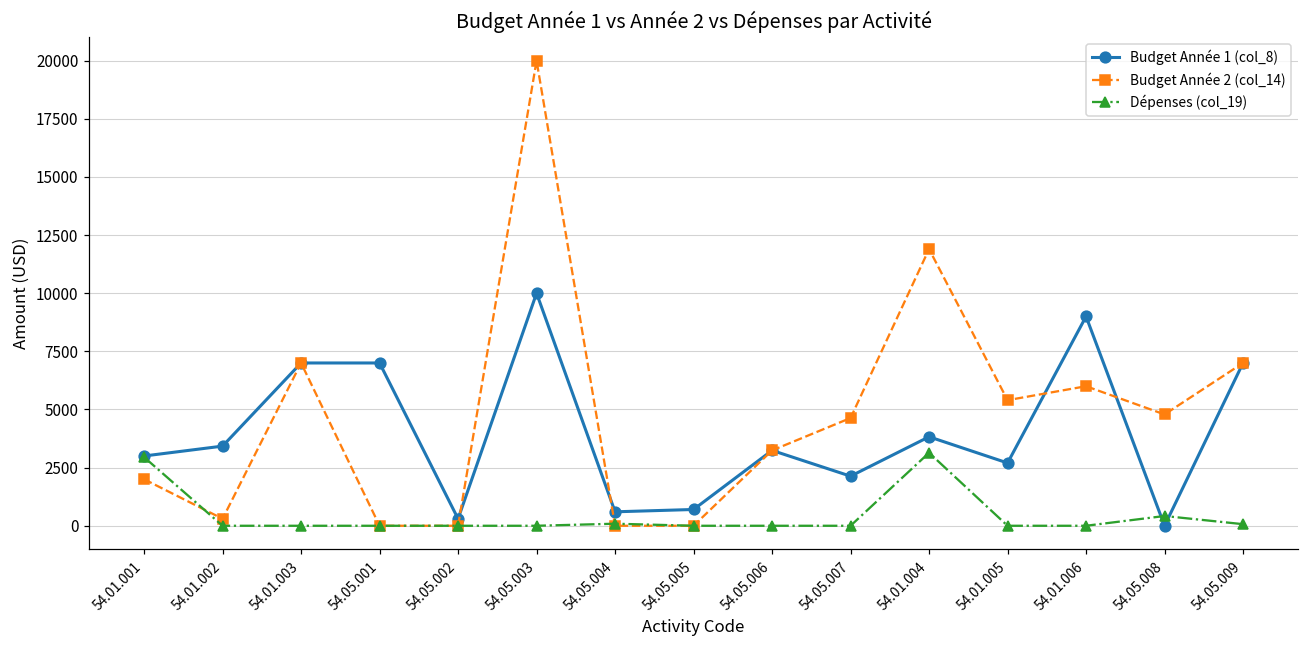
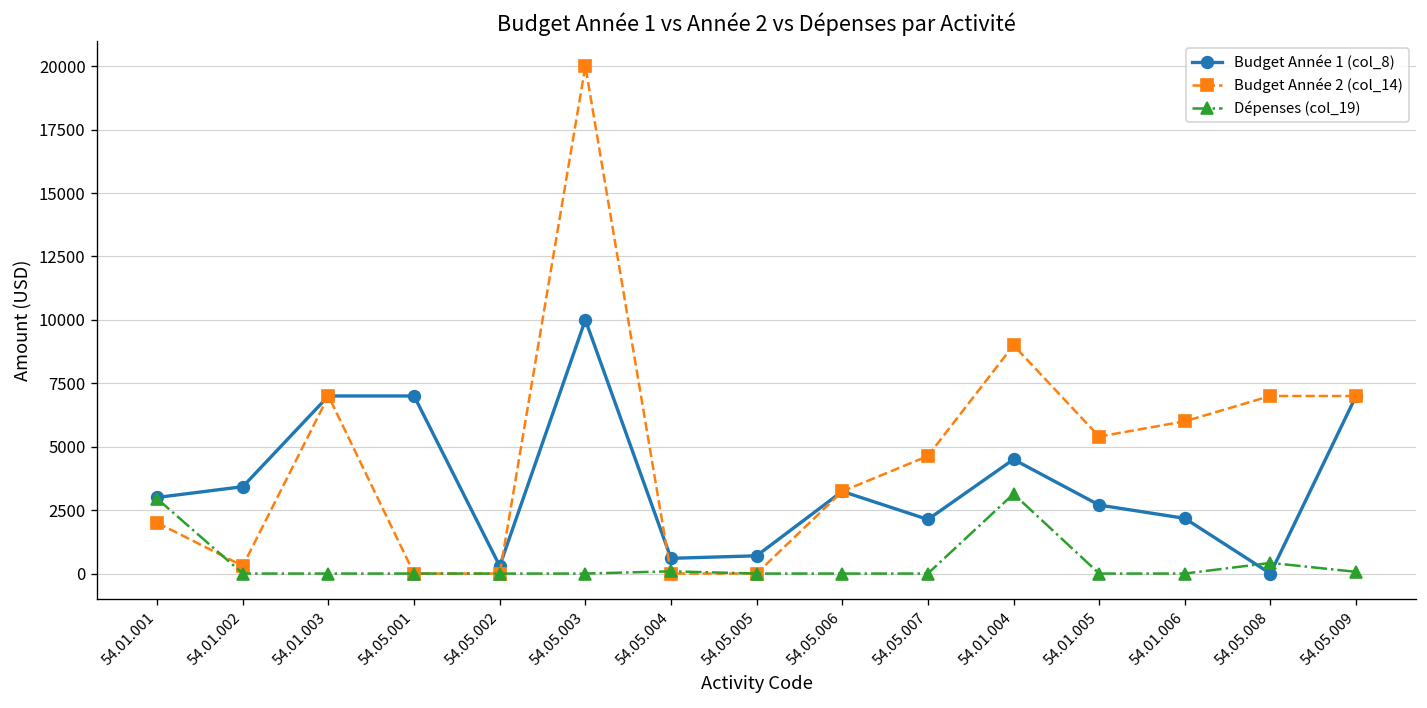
Budget Année 1 (col_8), 54.01.004: 3800 -> 4500
Budget Année 2 (col_14), 54.01.004: 11900 -> 9000
Budget Année 1 (col_8), 54.01.006: 9000 -> 2200
Budget Année 2 (col_14), 54.05.008: 4800 -> 7000
